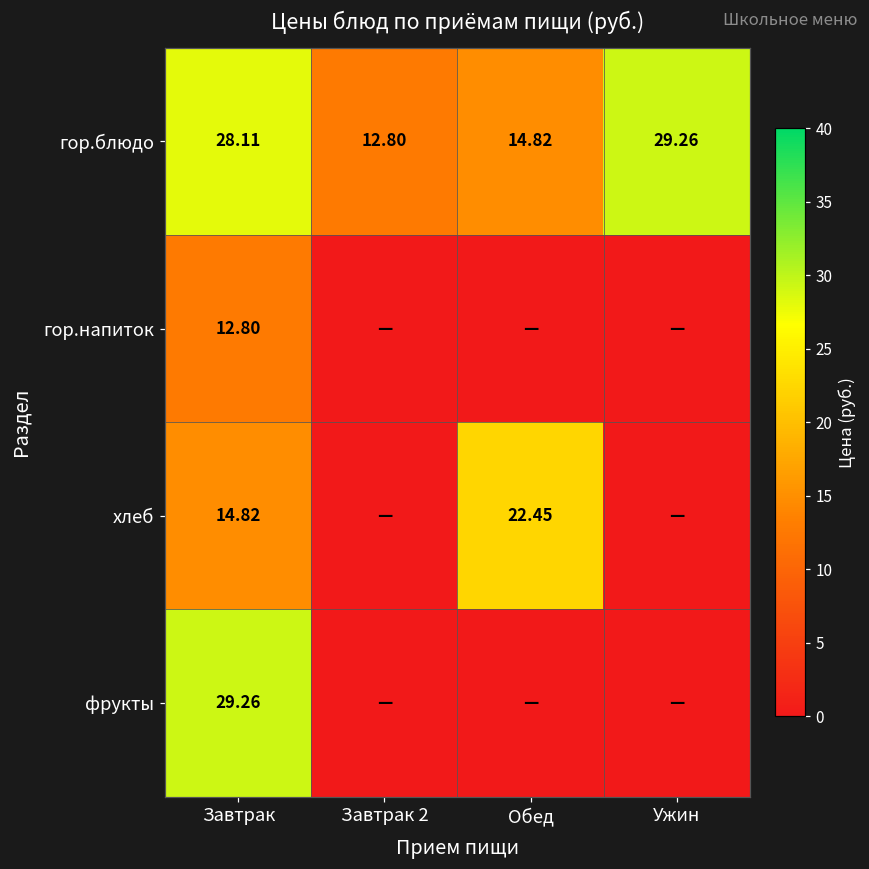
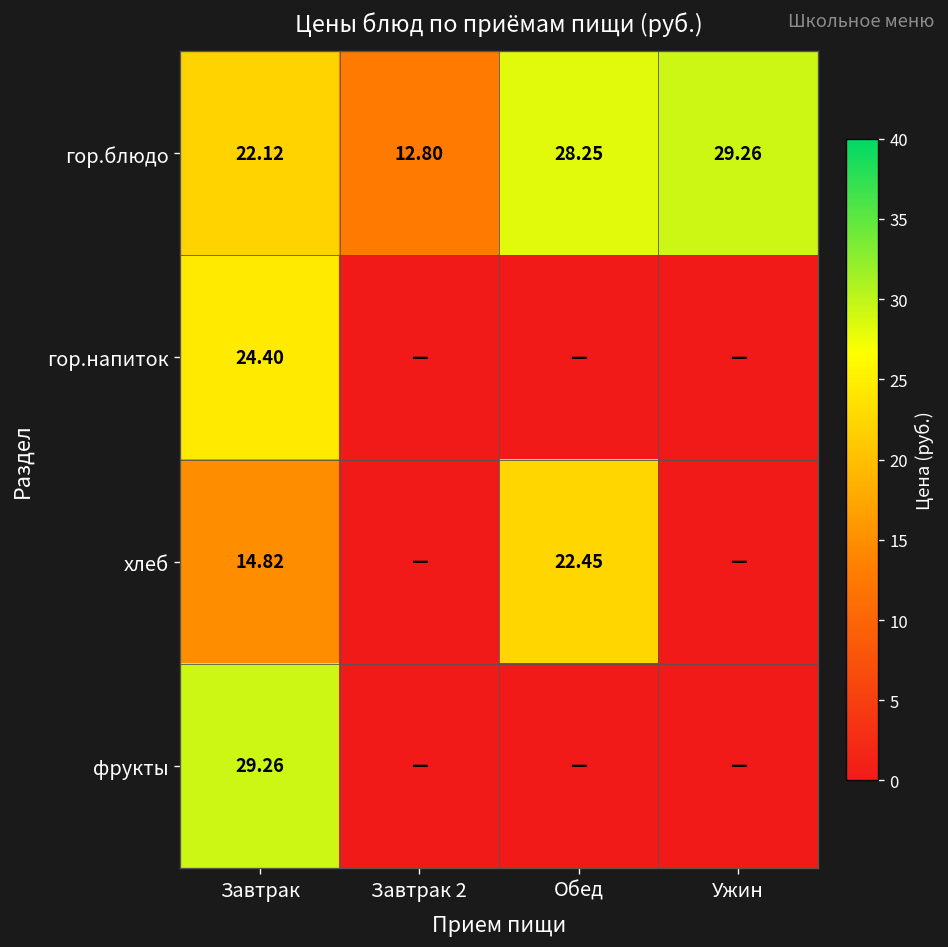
гор.блюдо, Завтрак: 28.11 -> 22.12
гор.блюдо, Обед: 14.82 -> 28.25
гор.напиток, Завтрак: 12.80 -> 24.40
